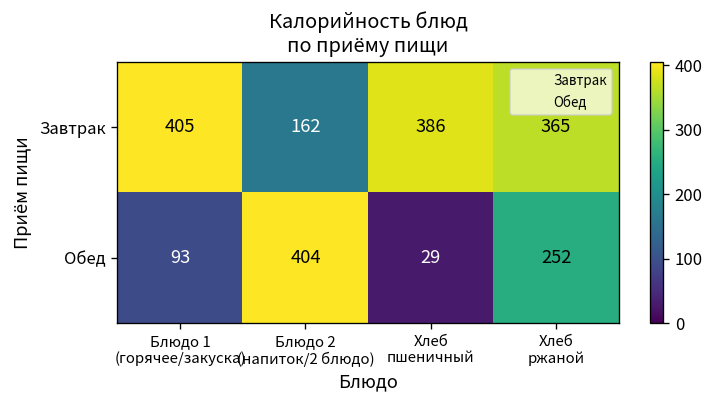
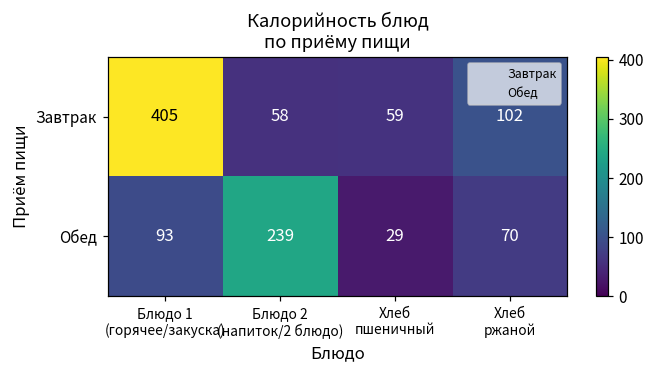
Завтрак, Блюдо 2 (напиток/2 блюдо): 162 -> 58
Завтрак, Хлеб пшеничный: 386 -> 59
Завтрак, Хлеб ржаной: 365 -> 102
Обед, Блюдо 2 (напиток/2 блюдо): 404 -> 239
Обед, Хлеб ржаной: 252 -> 70
